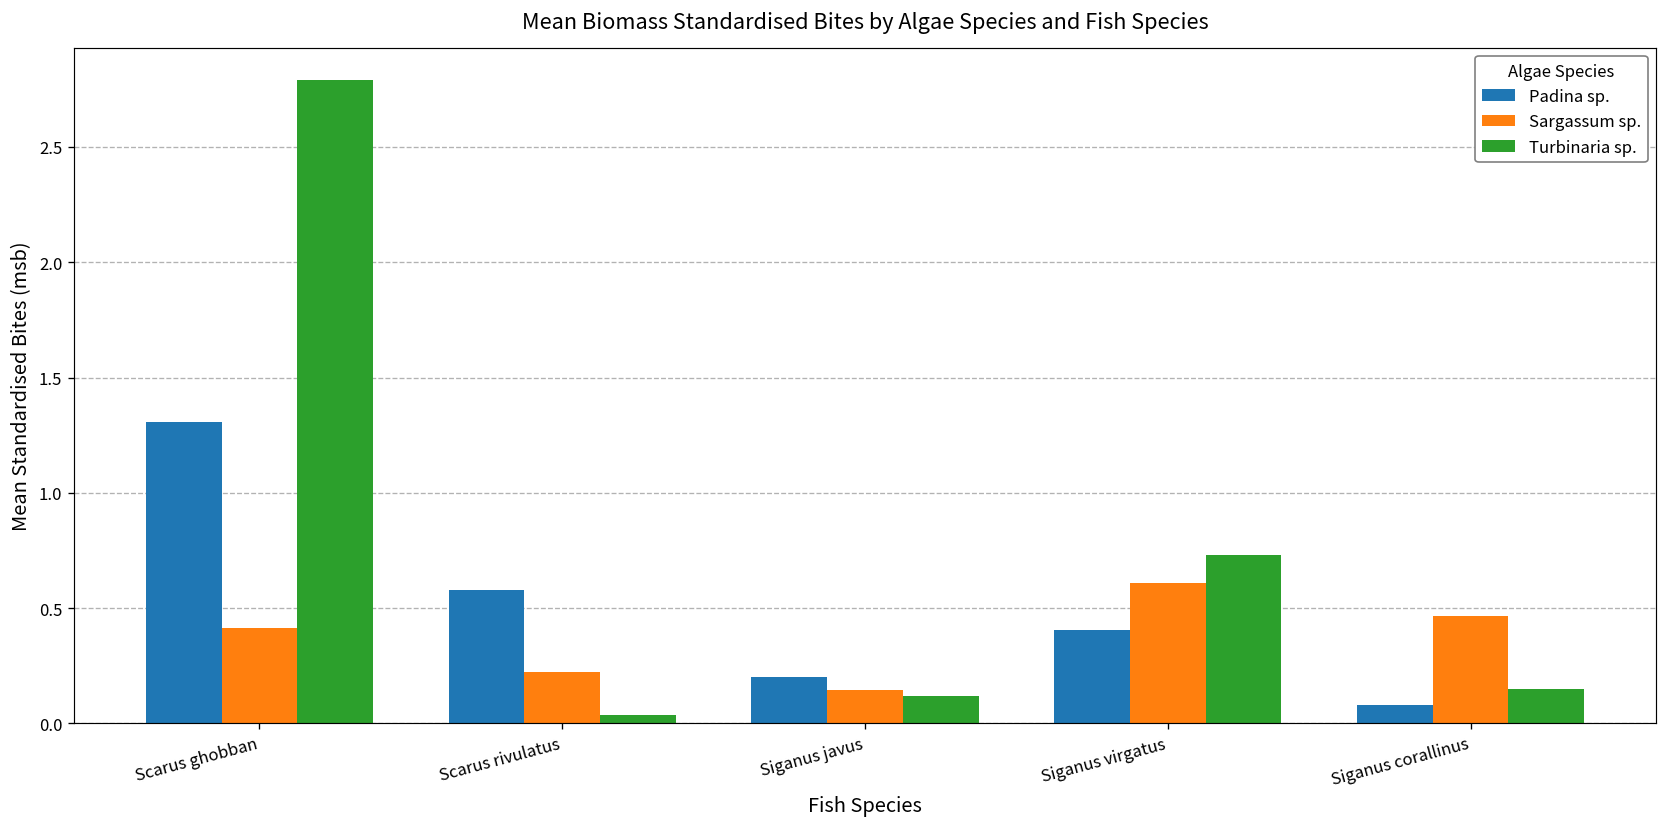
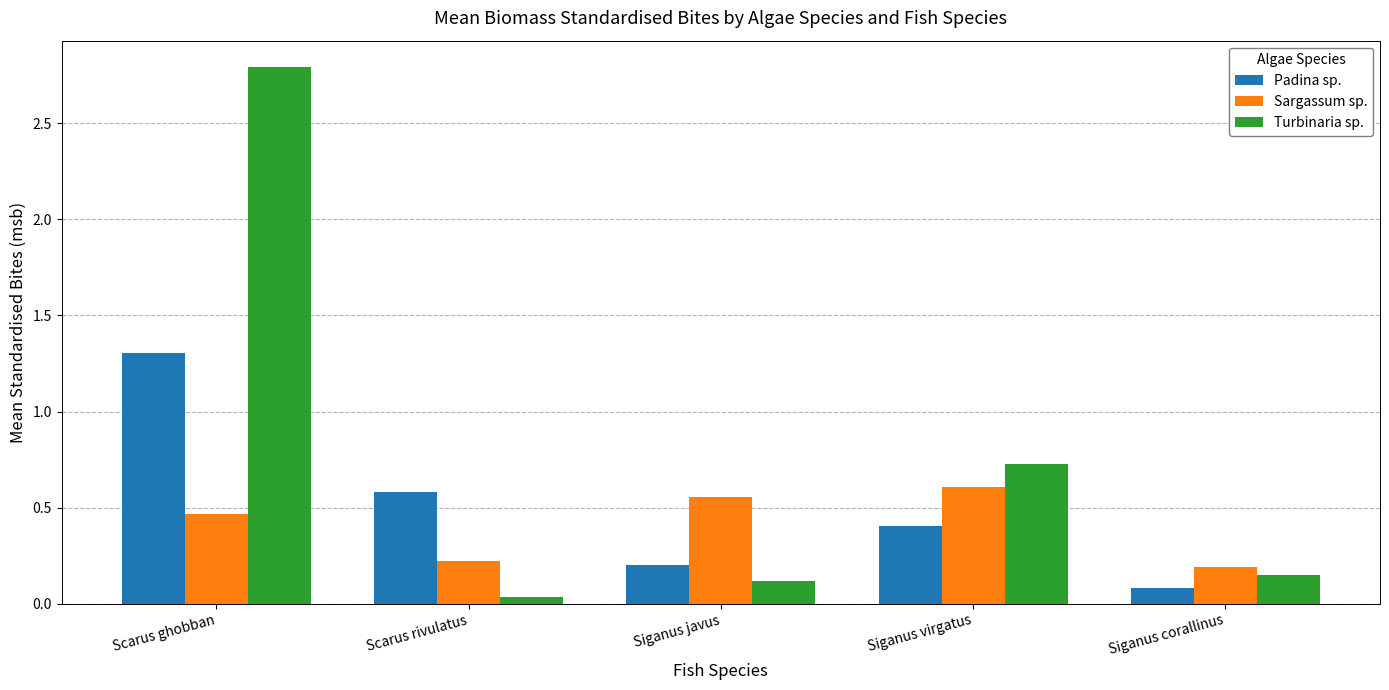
Sargassum sp., Scarus ghobban: 0.41 -> 0.47
Sargassum sp., Siganus javus: 0.15 -> 0.56
Sargassum sp., Siganus corallinus: 0.47 -> 0.19
